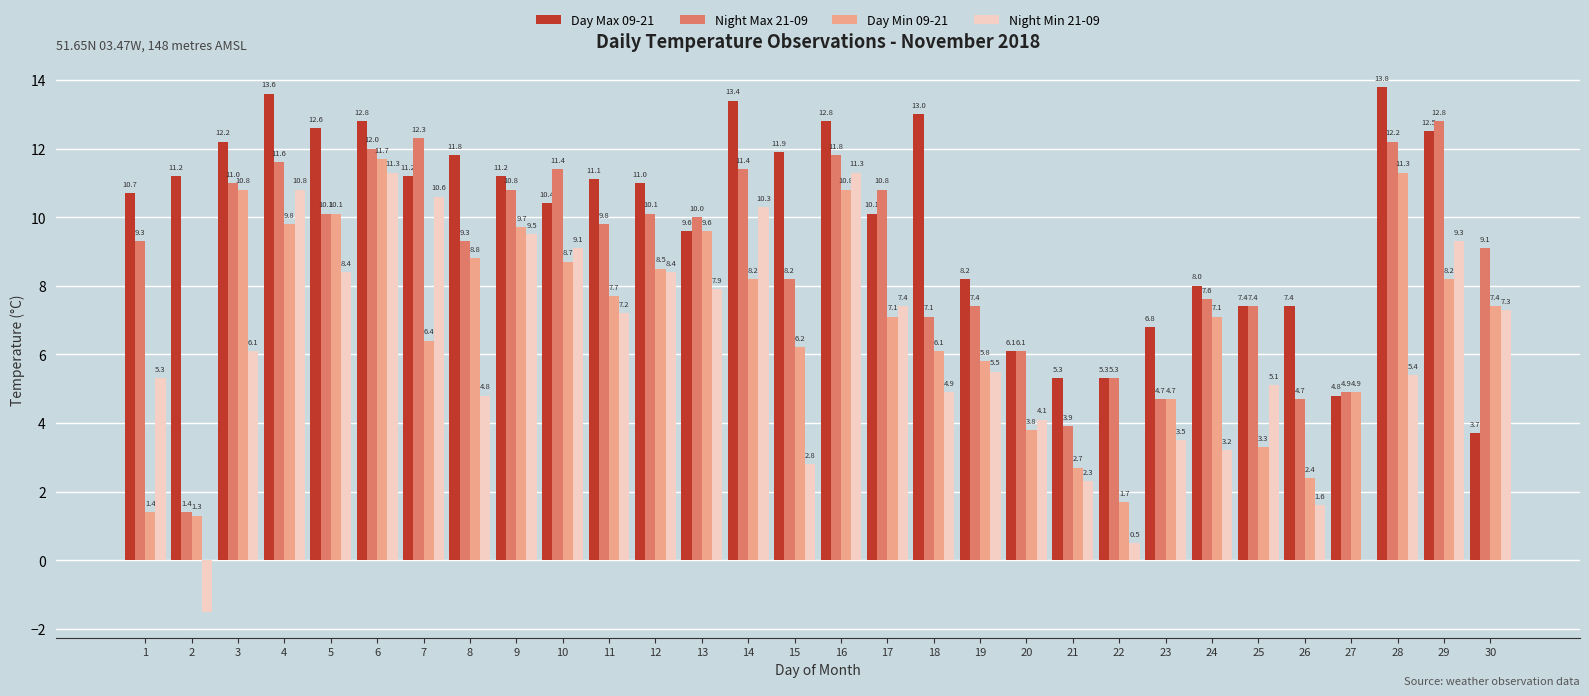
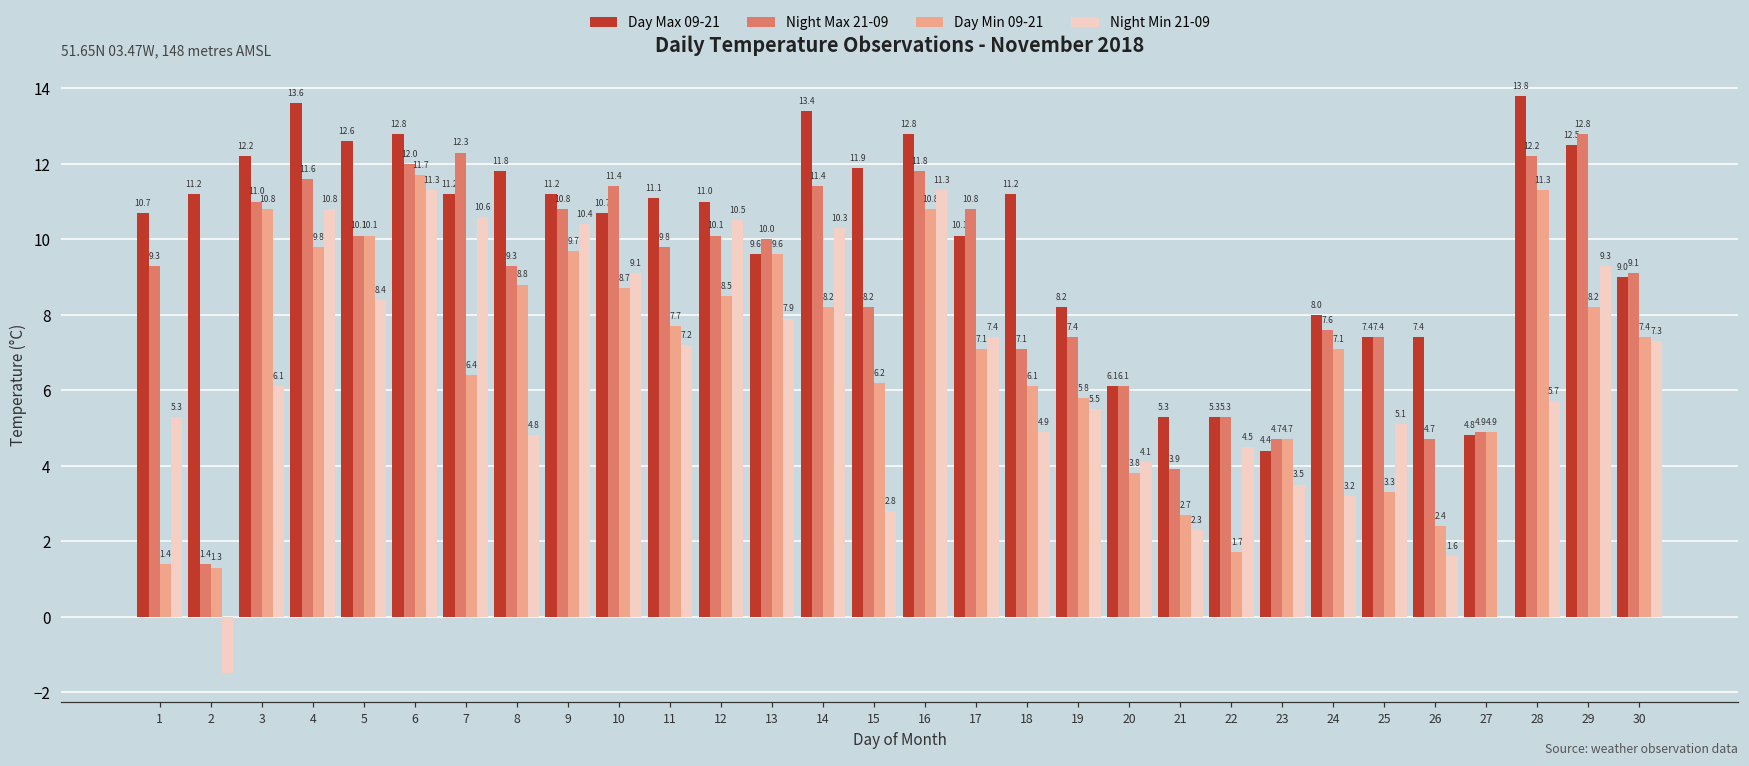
Night Min 21-09, 9: 9.5 -> 10.4
Day Max 09-21, 10: 10.4 -> 10.7
Night Min 21-09, 12: 8.4 -> 10.5
Day Max 09-21, 18: 13.0 -> 11.2
Night Min 21-09, 22: 0.5 -> 4.5
Day Max 09-21, 23: 6.8 -> 4.4
Night Min 21-09, 28: 5.4 -> 5.7
Day Max 09-21, 30: 3.7 -> 9.0
